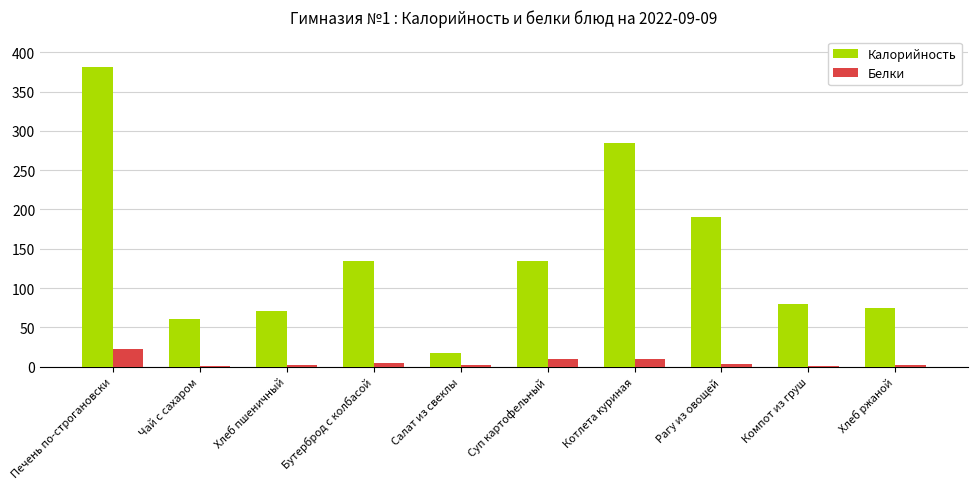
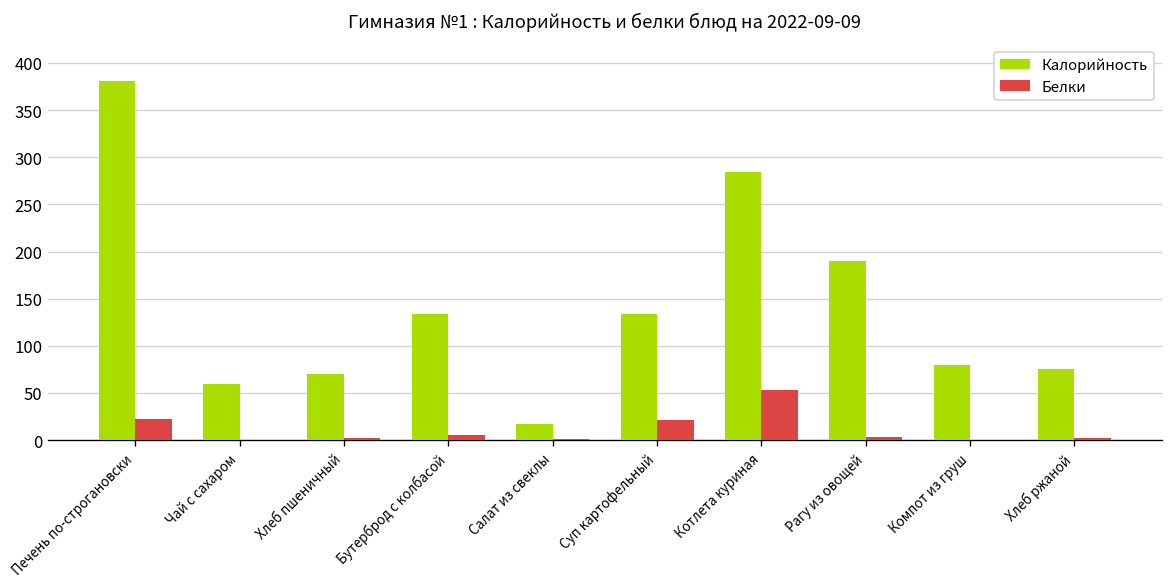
Белки, Суп картофельный: 10 -> 20
Белки, Котлета куриная: 10 -> 50
